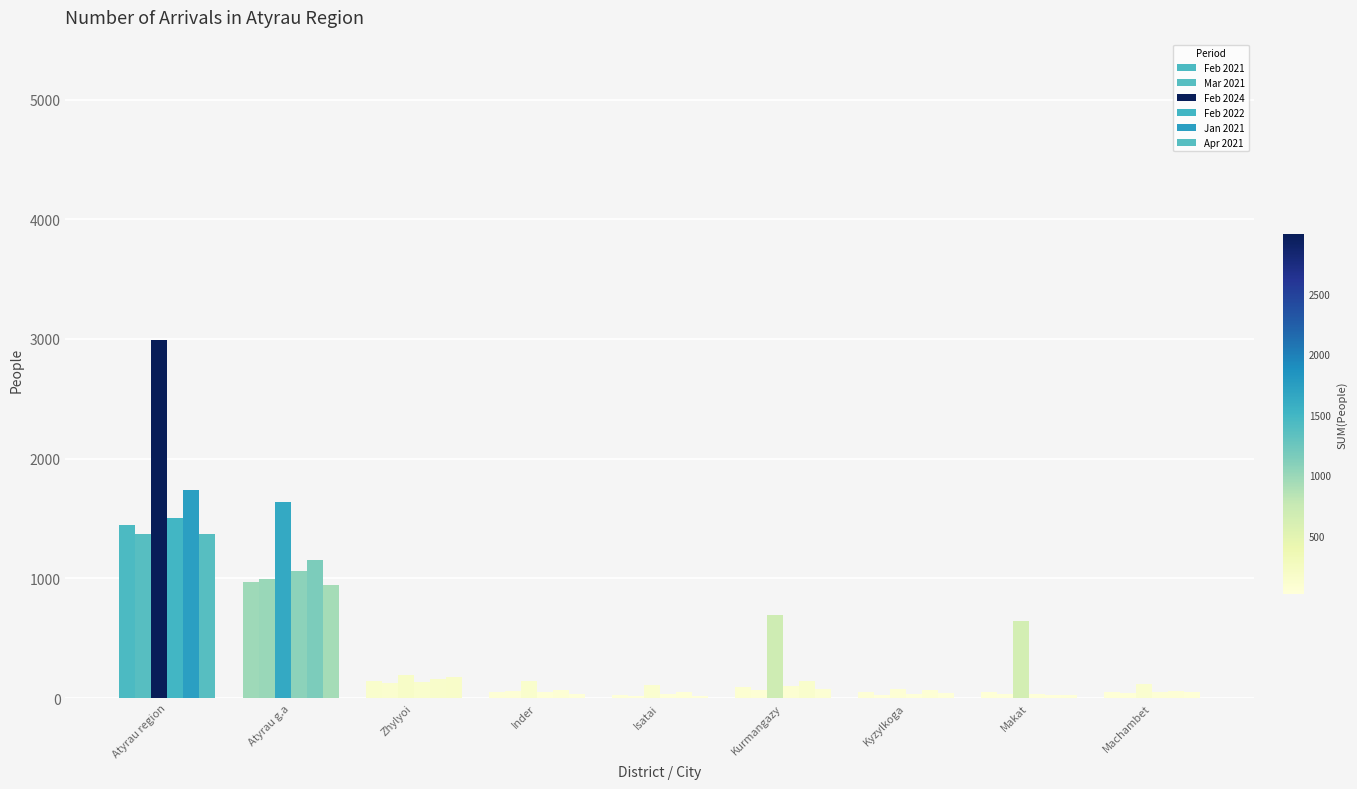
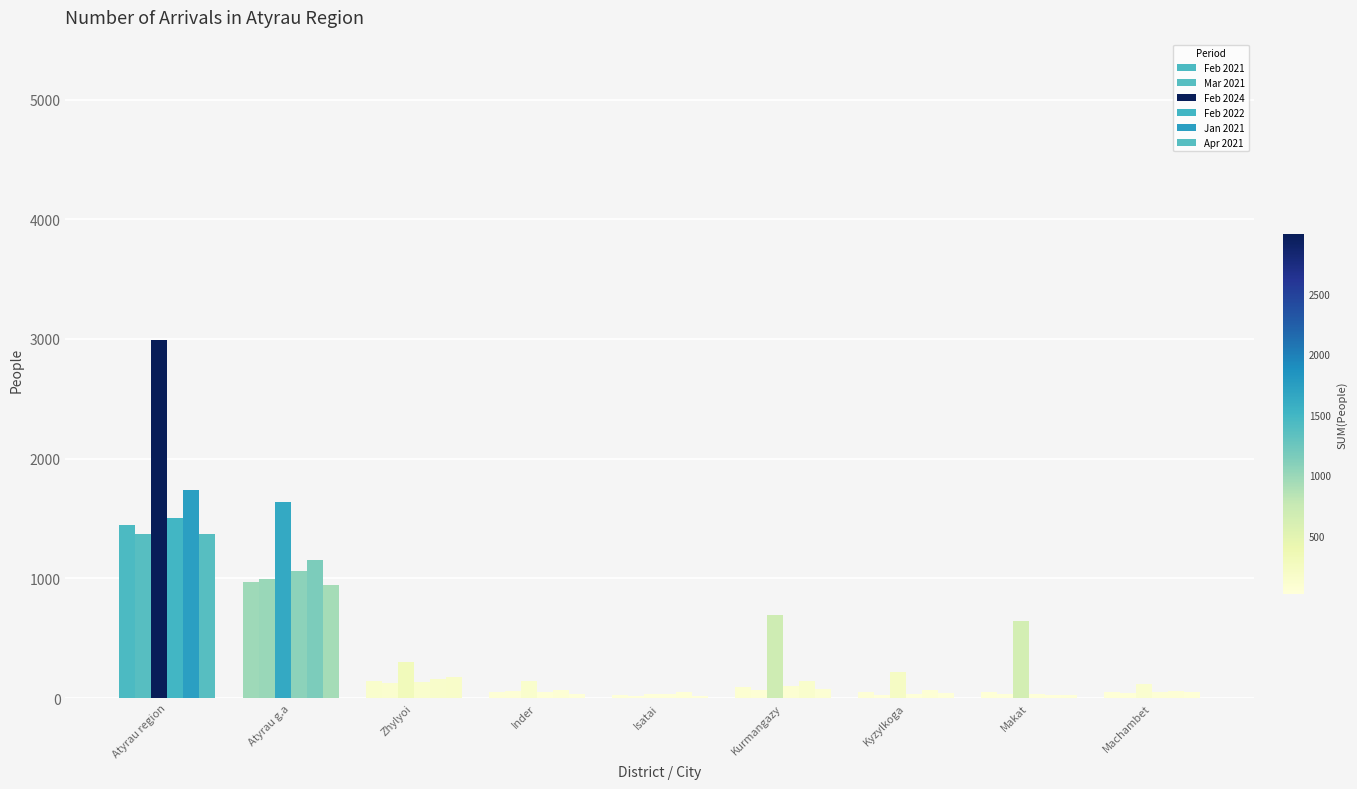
Feb 2024, Zhylyoi: 190 -> 300
Feb 2024, Isatai: 110 -> 30
Feb 2024, Kyzylkoga: 70 -> 220
